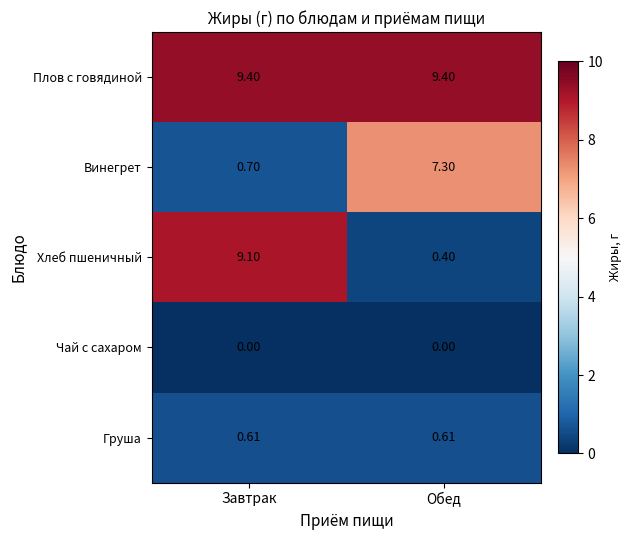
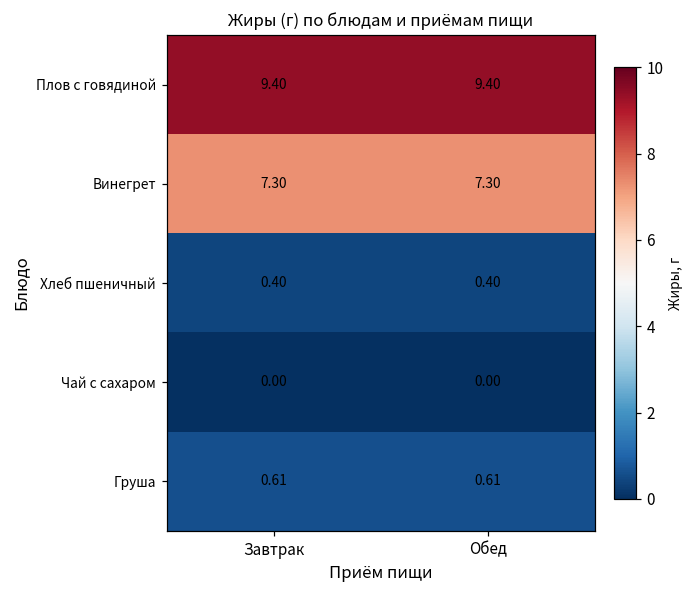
Винегрет, Завтрак: 0.70 -> 7.30
Хлеб пшеничный, Завтрак: 9.10 -> 0.40
